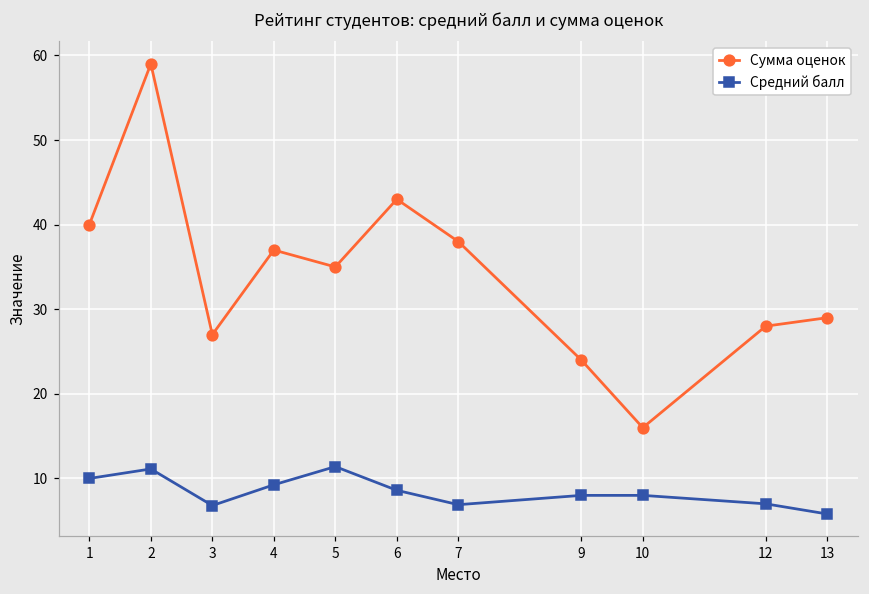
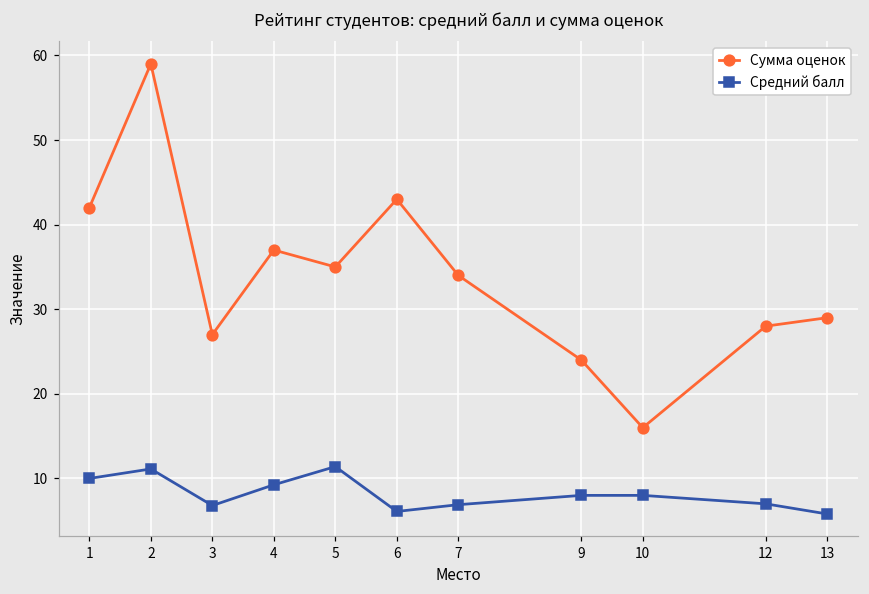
Сумма оценок, 1: 40 -> 42
Средний балл, 6: 9 -> 6
Сумма оценок, 7: 38 -> 34
